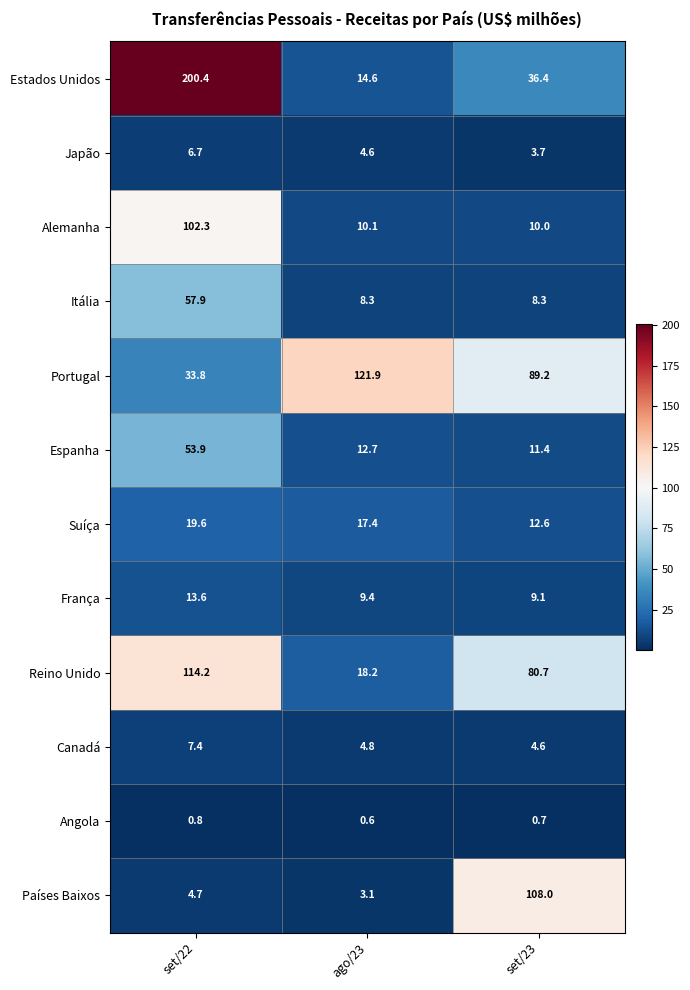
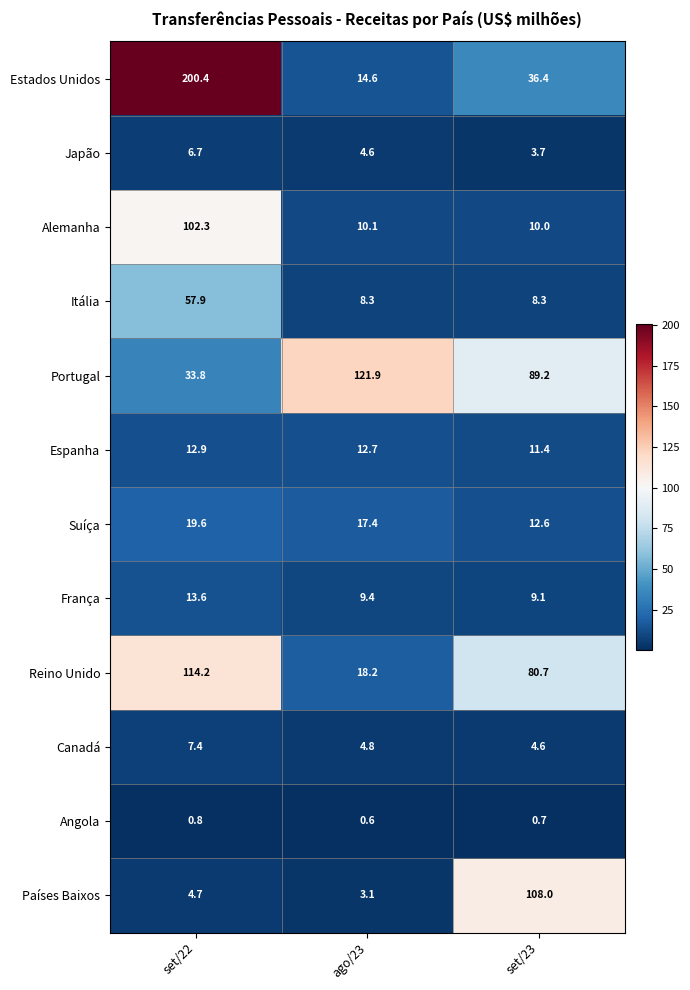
Espanha, set/22: 53.9 -> 12.9
